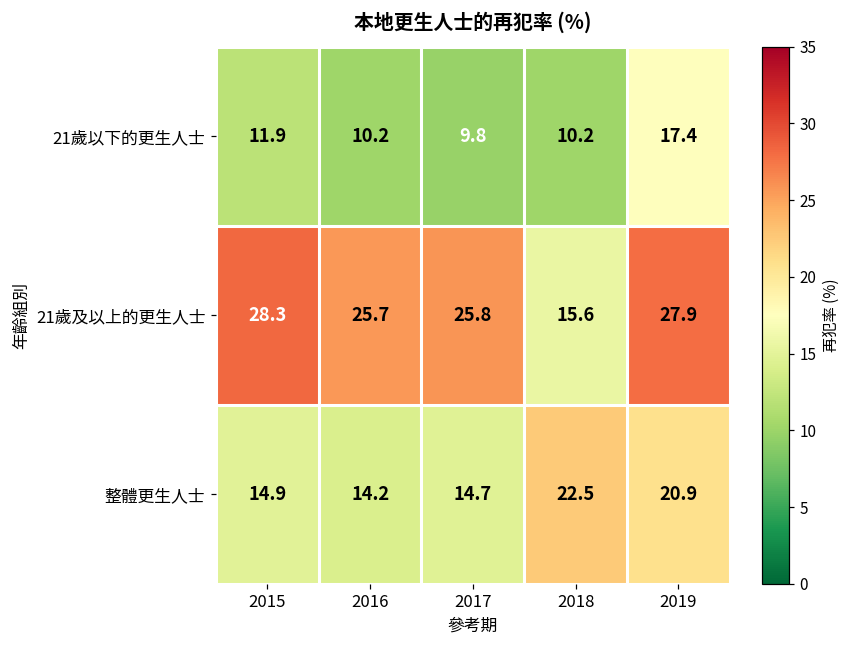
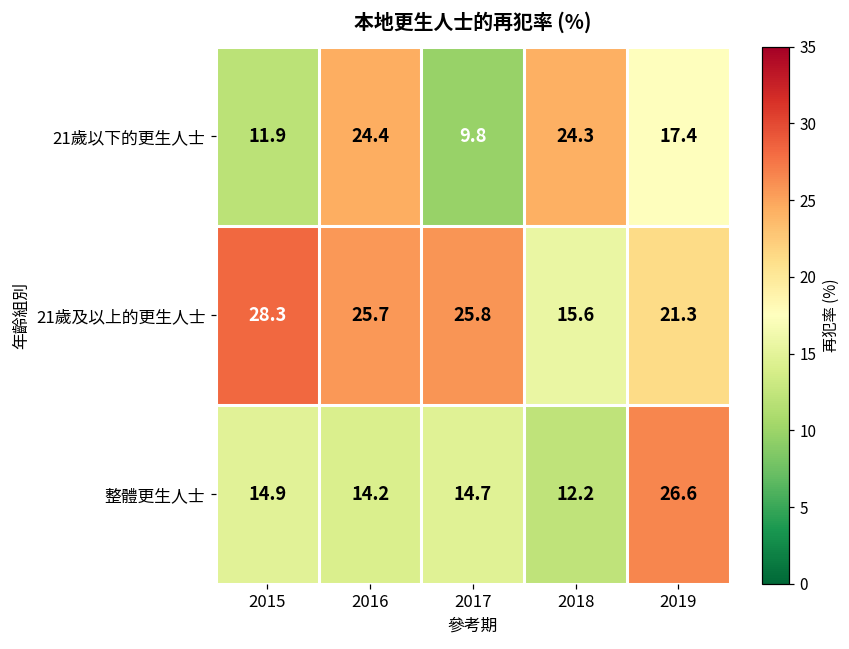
21歲以下的更生人士, 2016: 10.2 -> 24.4
21歲以下的更生人士, 2018: 10.2 -> 24.3
21歲及以上的更生人士, 2019: 27.9 -> 21.3
整體更生人士, 2018: 22.5 -> 12.2
整體更生人士, 2019: 20.9 -> 26.6
